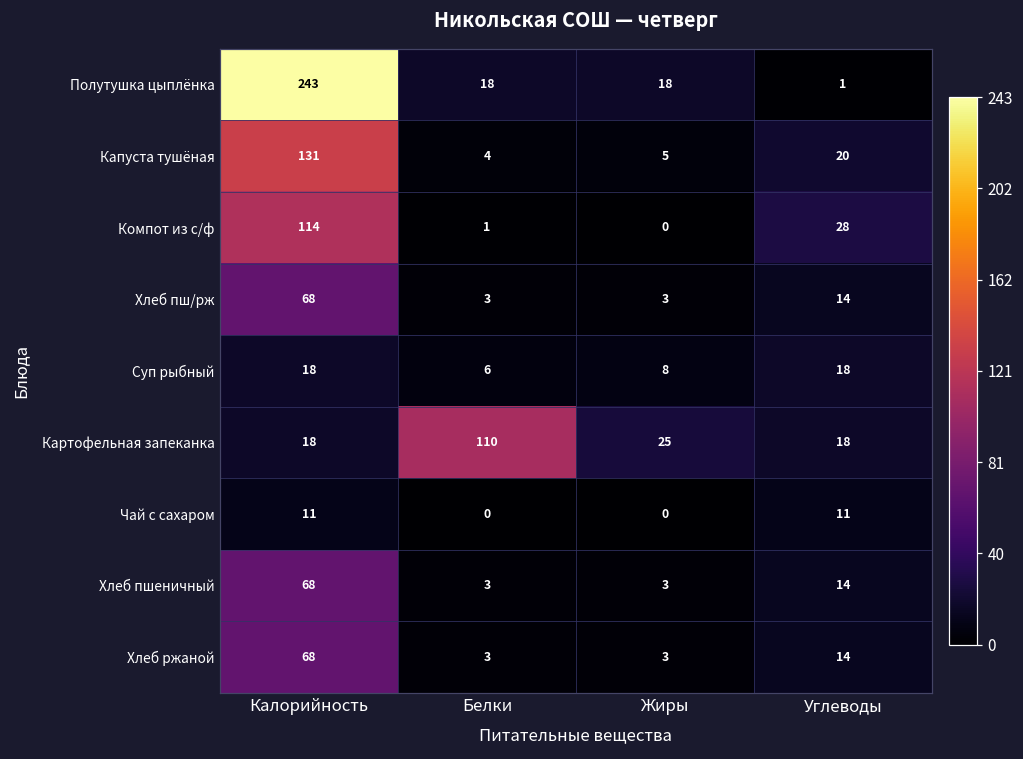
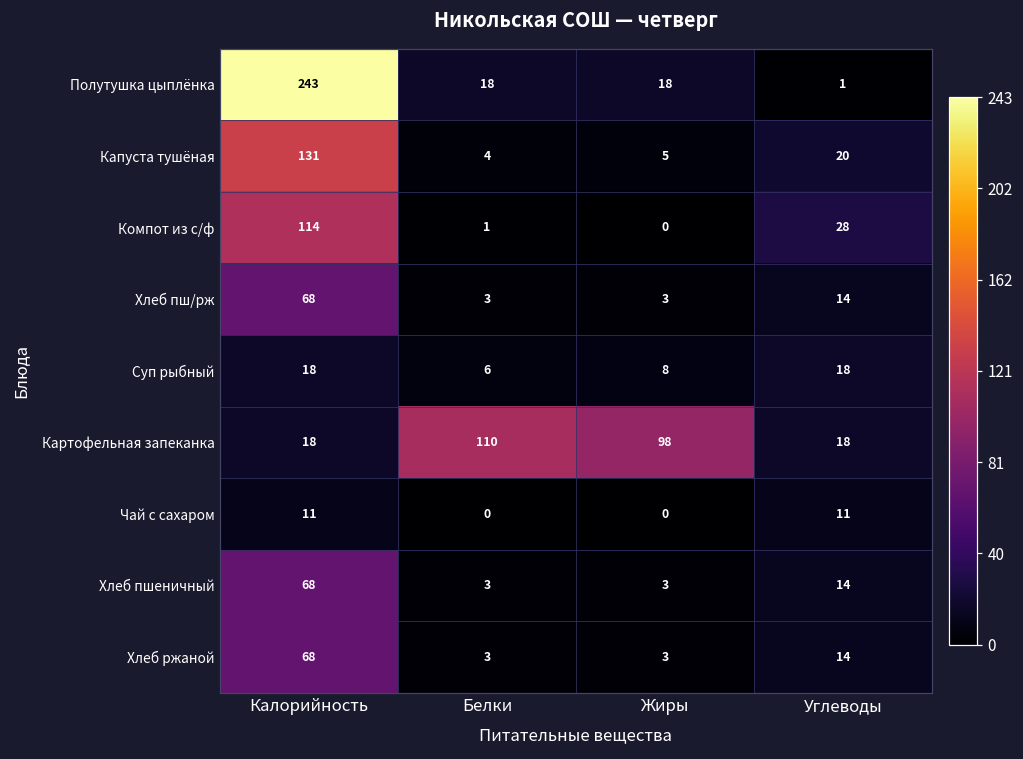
Картофельная запеканка, Жиры: 25 -> 98
